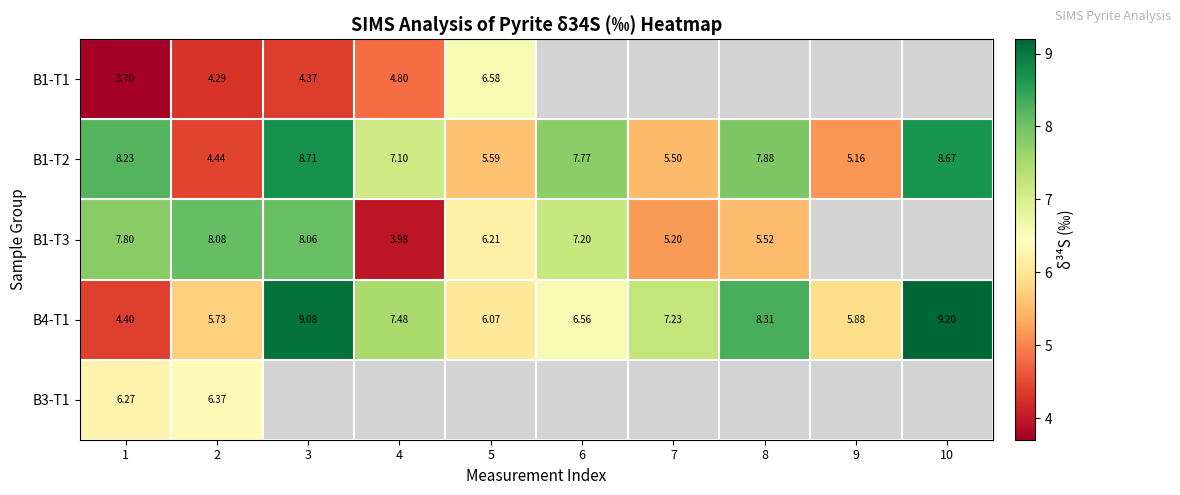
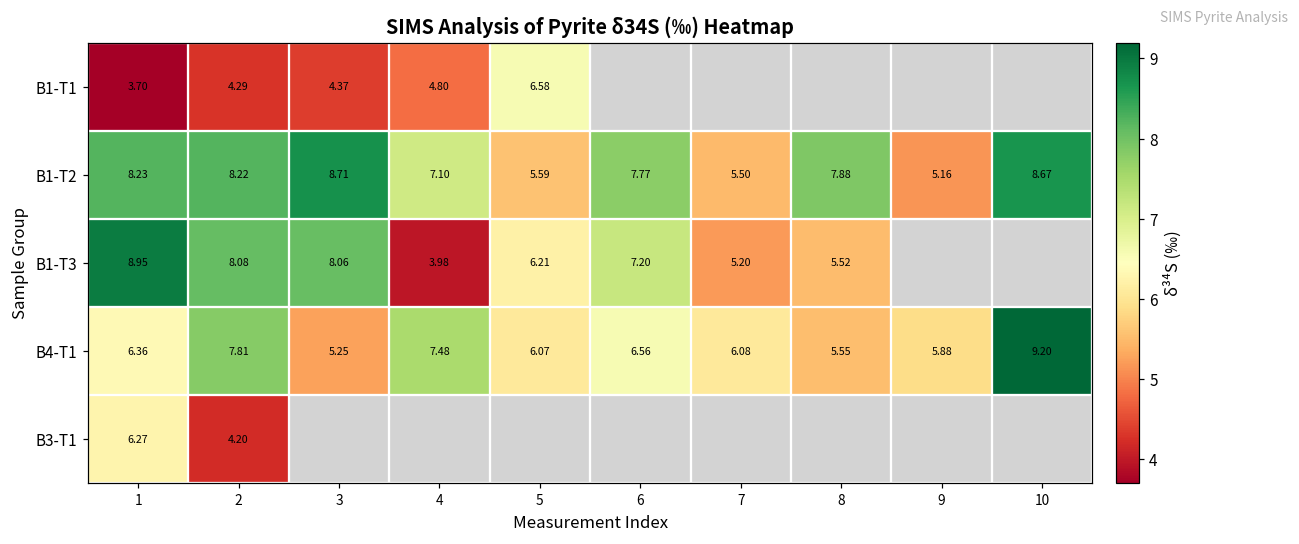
B1-T2, 2: 4.44 -> 8.22
B1-T3, 1: 7.80 -> 8.95
B4-T1, 1: 4.40 -> 6.36
B4-T1, 2: 5.73 -> 7.81
B4-T1, 3: 9.08 -> 5.25
B4-T1, 7: 7.23 -> 6.08
B4-T1, 8: 8.31 -> 5.55
B3-T1, 2: 6.37 -> 4.20
